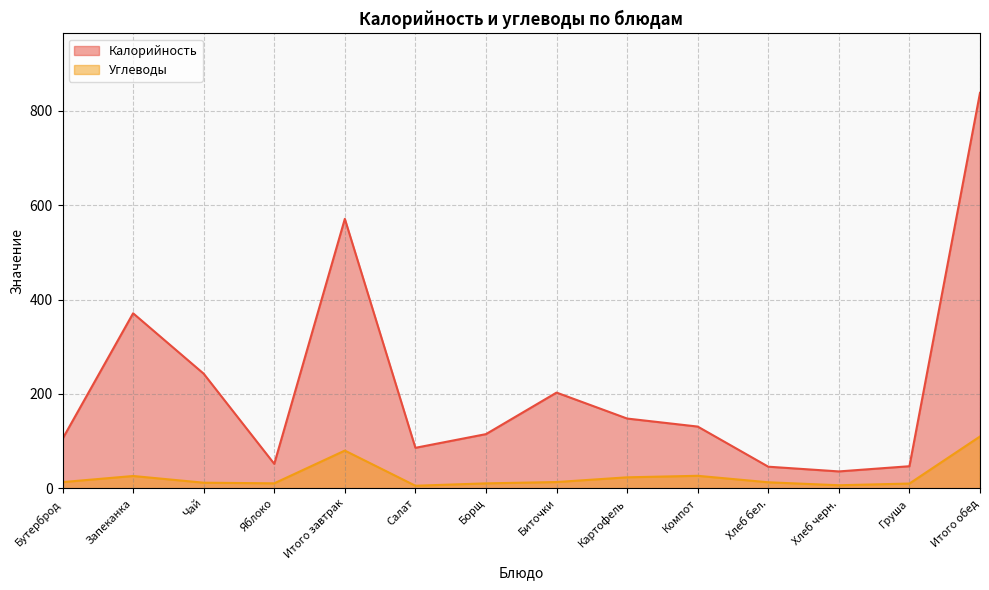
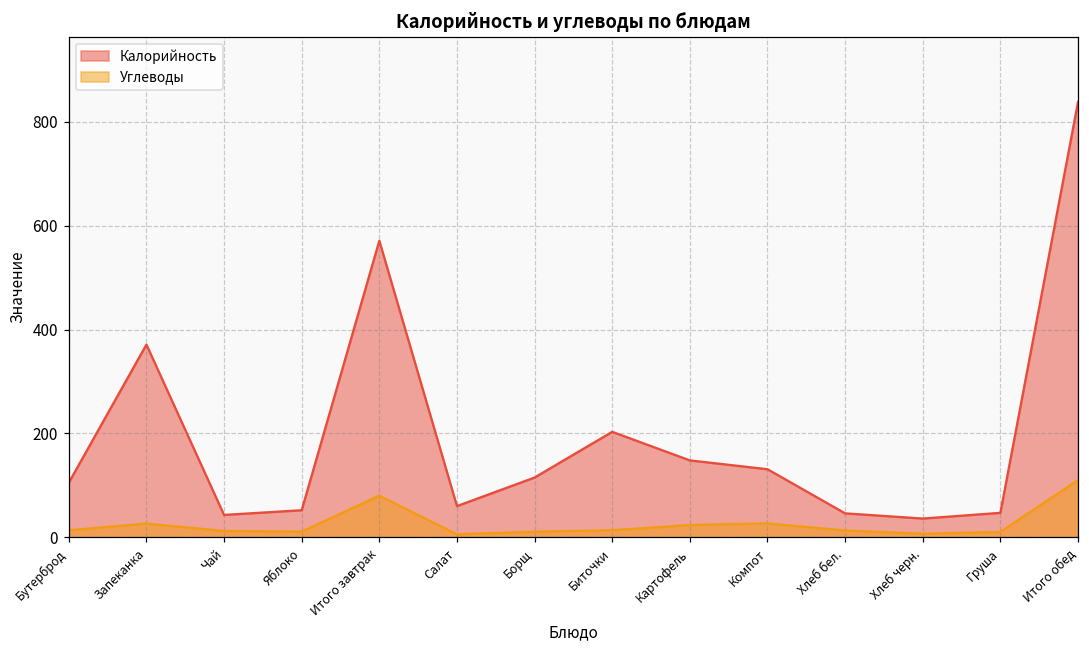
Калорийность, Чай: 240 -> 40
Калорийность, Салат: 90 -> 60
